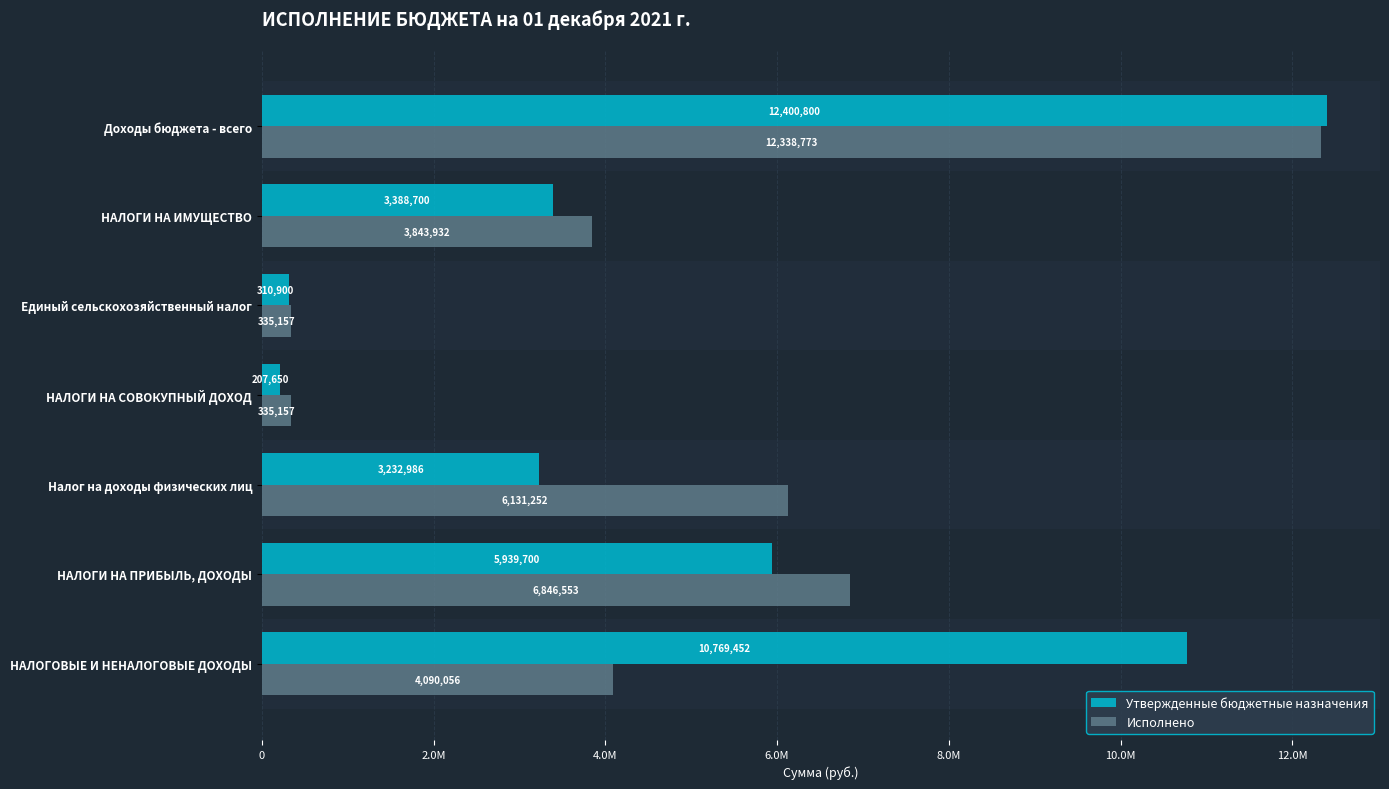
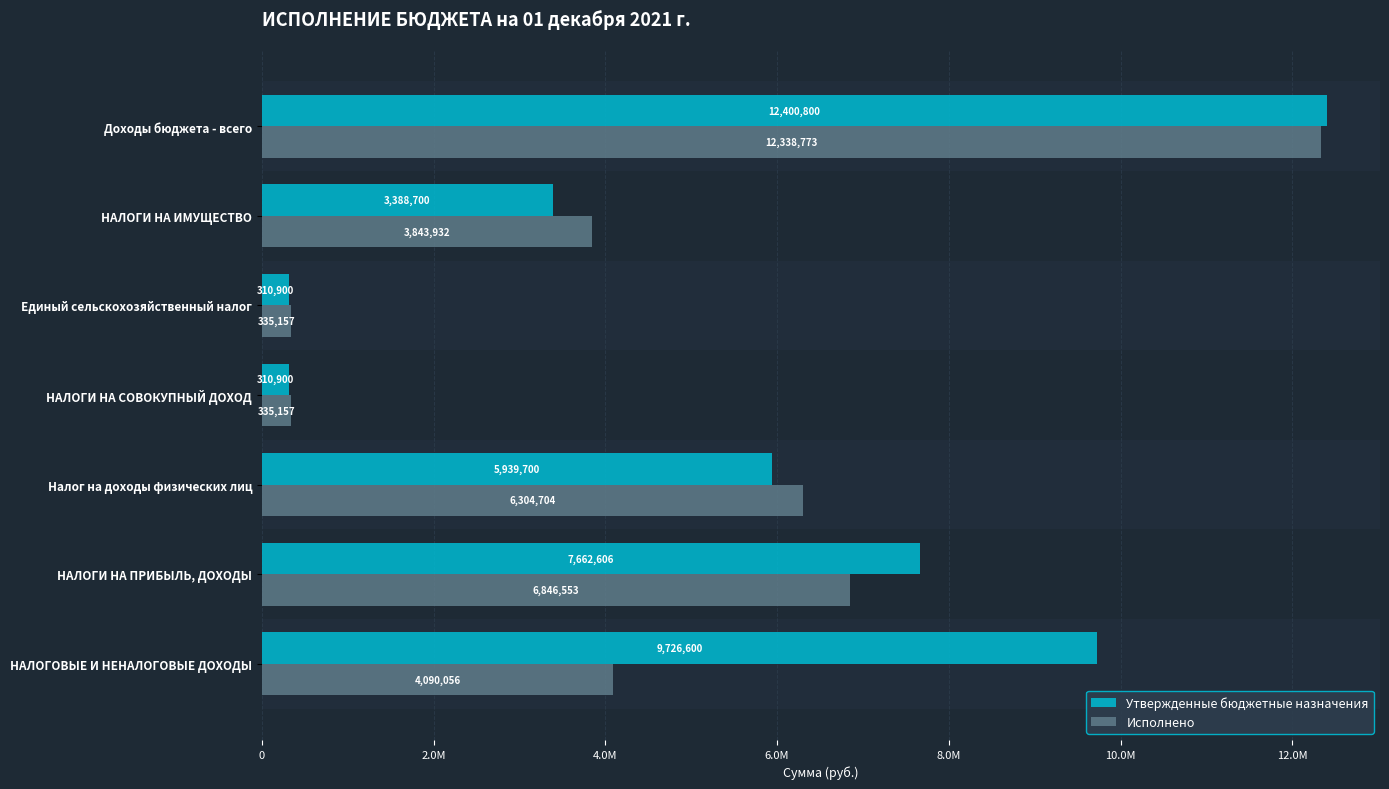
Утвержденные бюджетные назначения, НАЛОГИ НА СОВОКУПНЫЙ ДОХОД: 207,650 -> 310,900
Утвержденные бюджетные назначения, Налог на доходы физических лиц: 3,232,986 -> 5,939,700
Исполнено, Налог на доходы физических лиц: 6,131,252 -> 6,304,704
Утвержденные бюджетные назначения, НАЛОГИ НА ПРИБЫЛЬ, ДОХОДЫ: 5,939,700 -> 7,662,606
Утвержденные бюджетные назначения, НАЛОГОВЫЕ И НЕНАЛОГОВЫЕ ДОХОДЫ: 10,769,452 -> 9,726,600
